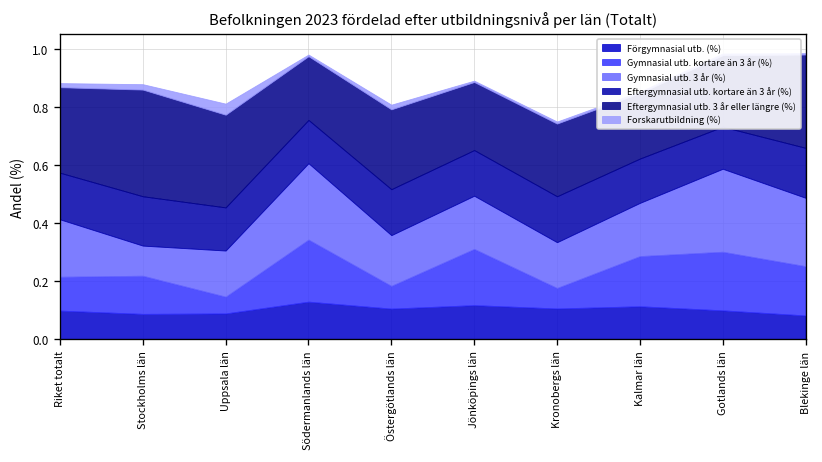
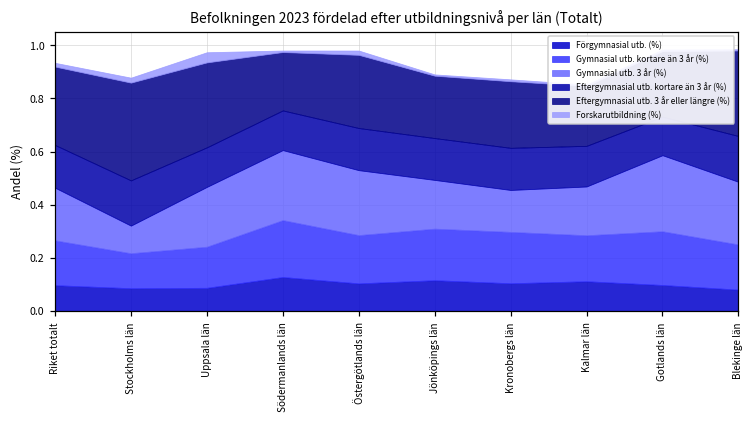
Gymnasial utb. kortare än 3 år (%), Riket totalt: 0.12 -> 0.17
Gymnasial utb. kortare än 3 år (%), Uppsala län: 0.06 -> 0.15
Gymnasial utb. 3 år (%), Uppsala län: 0.16 -> 0.22
Gymnasial utb. kortare än 3 år (%), Östergötlands län: 0.08 -> 0.18
Gymnasial utb. 3 år (%), Östergötlands län: 0.17 -> 0.24
Gymnasial utb. kortare än 3 år (%), Kronobergs län: 0.07 -> 0.19
